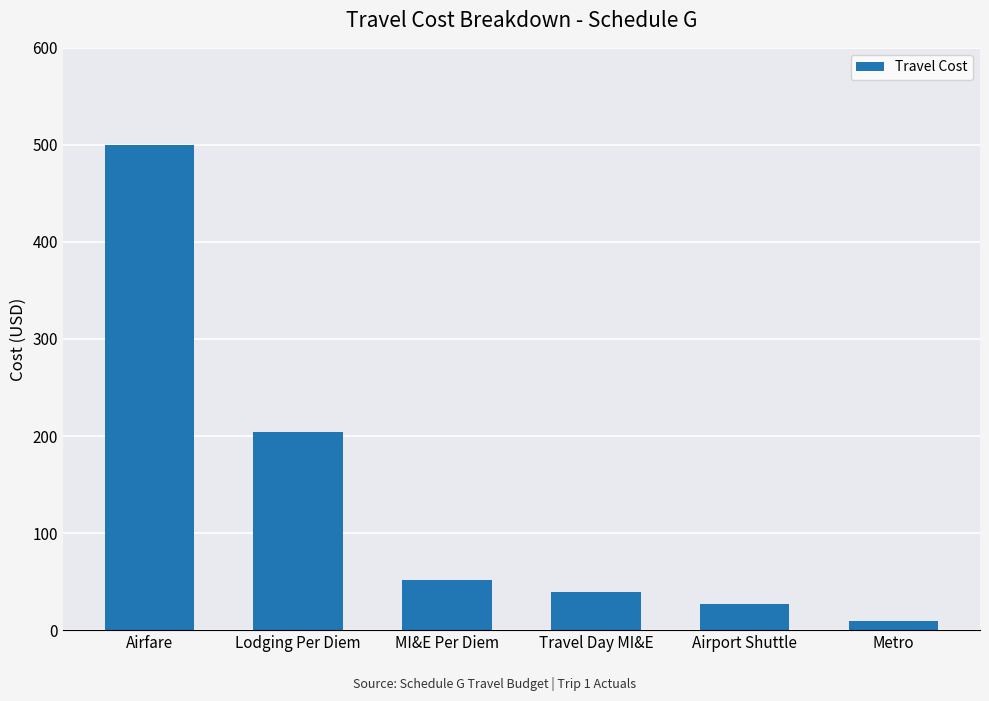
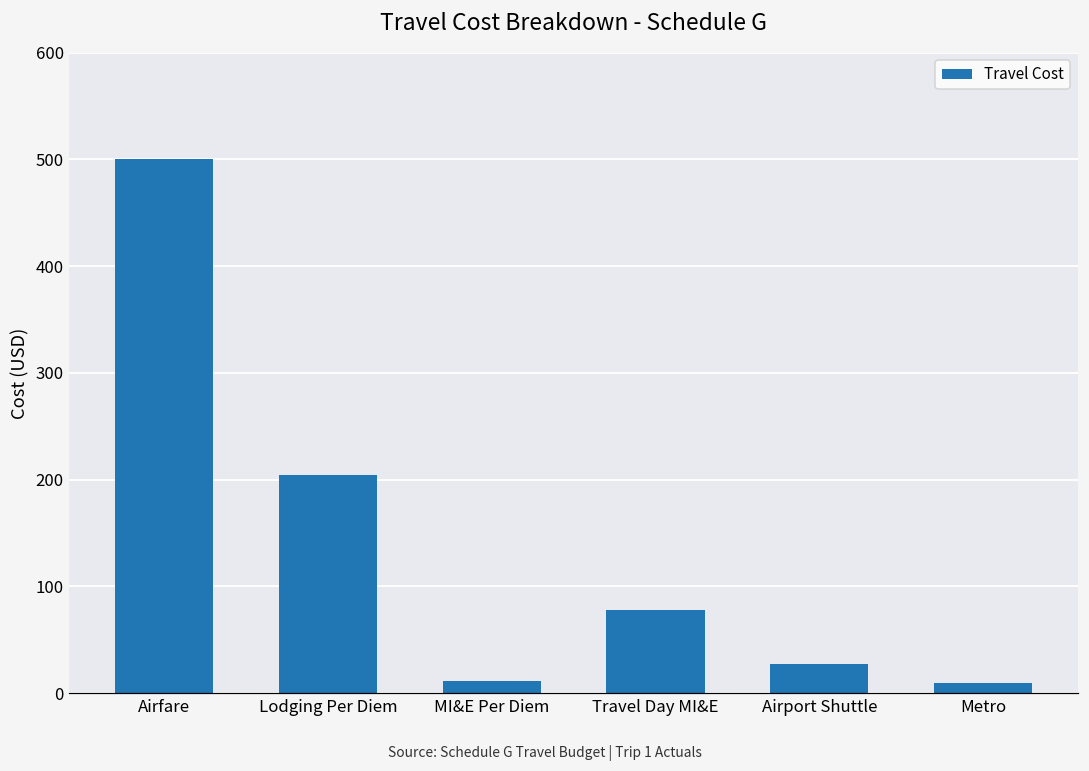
MI&E Per Diem: 50 -> 10
Travel Day MI&E: 40 -> 80
